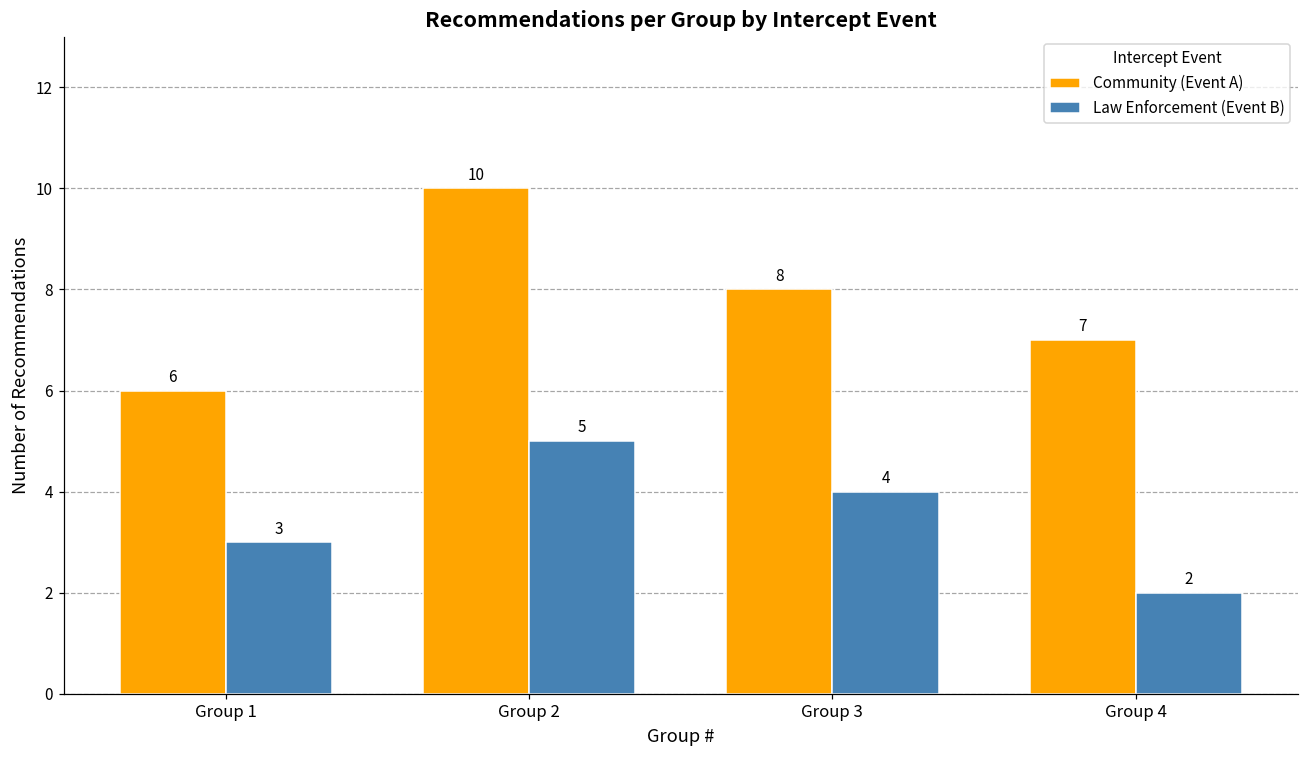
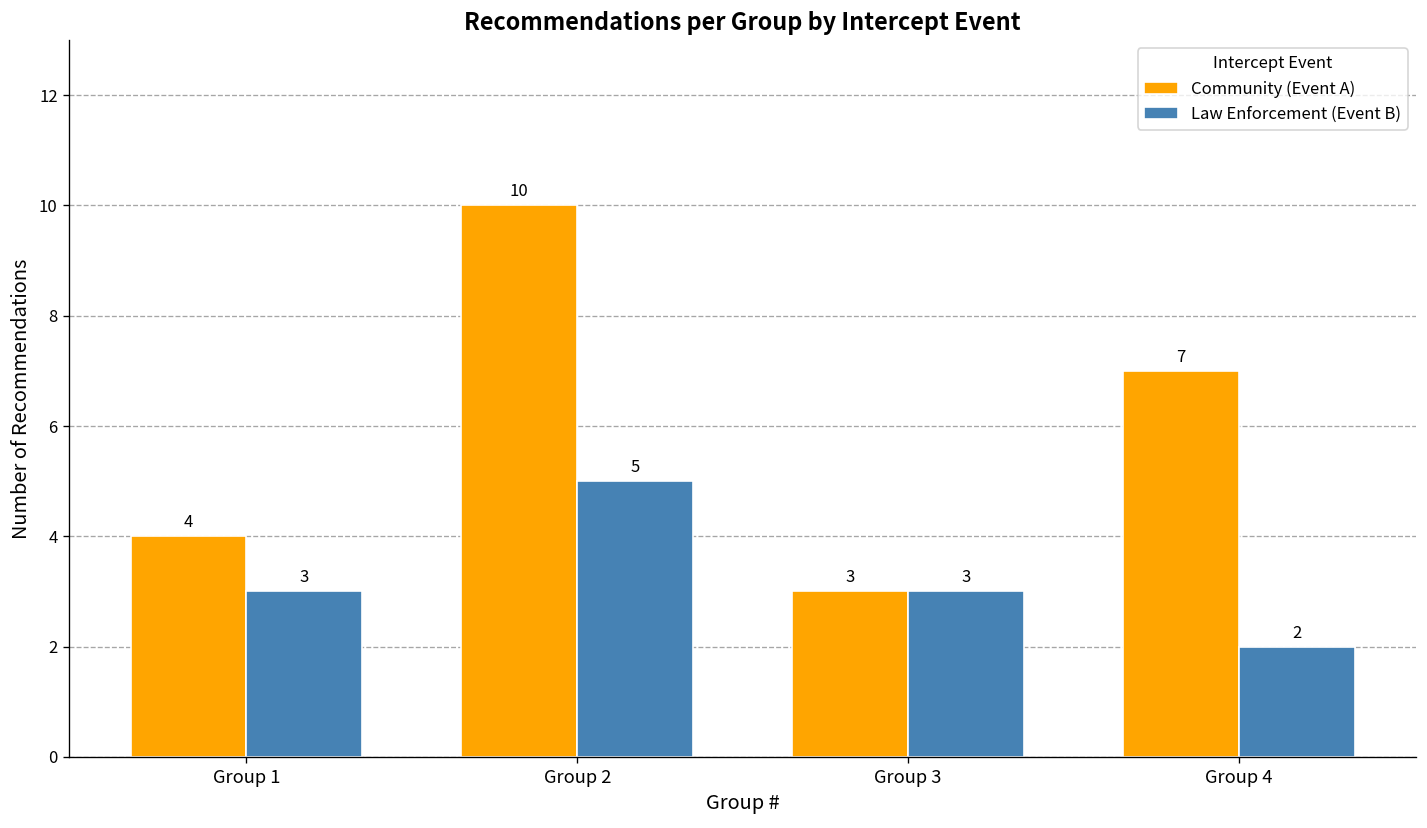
Community (Event A), Group 1: 6 -> 4
Community (Event A), Group 3: 8 -> 3
Law Enforcement (Event B), Group 3: 4 -> 3
